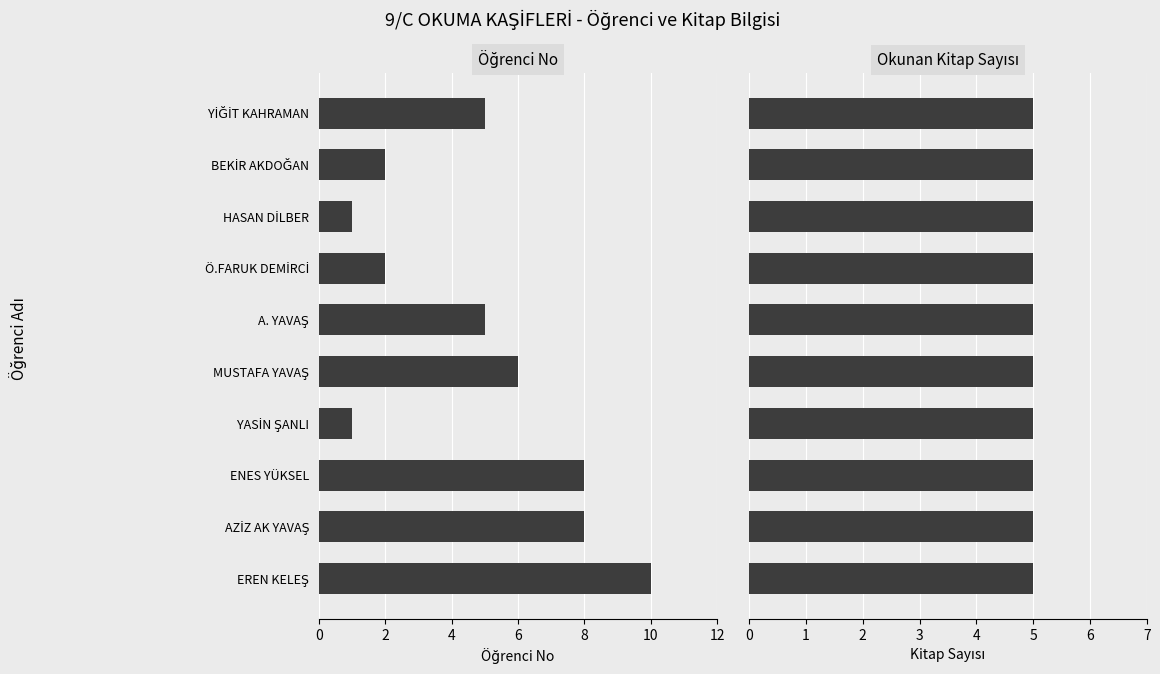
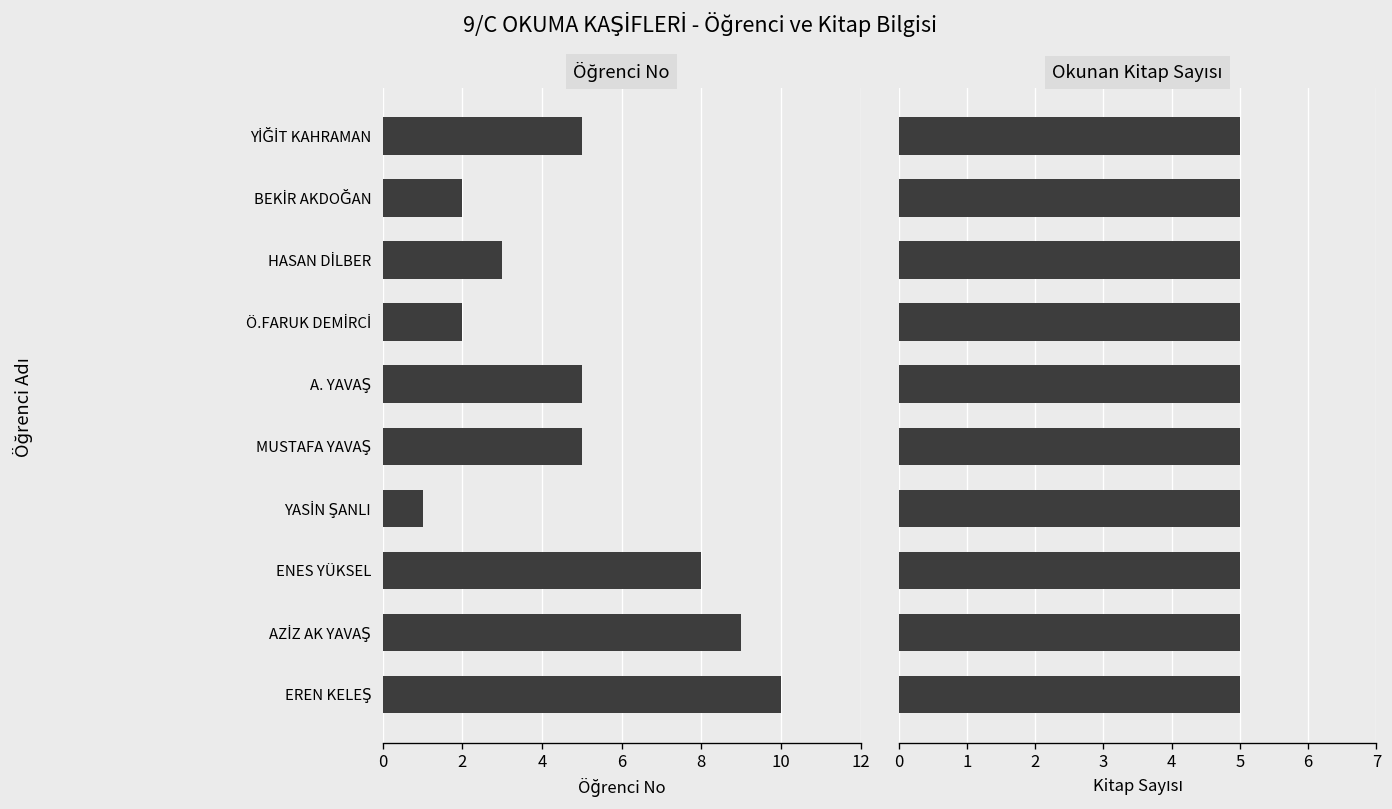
Öğrenci No, HASAN DİLBER: 1 -> 3
Öğrenci No, MUSTAFA YAVAŞ: 6 -> 5
Öğrenci No, AZİZ AK YAVAŞ: 8 -> 9
